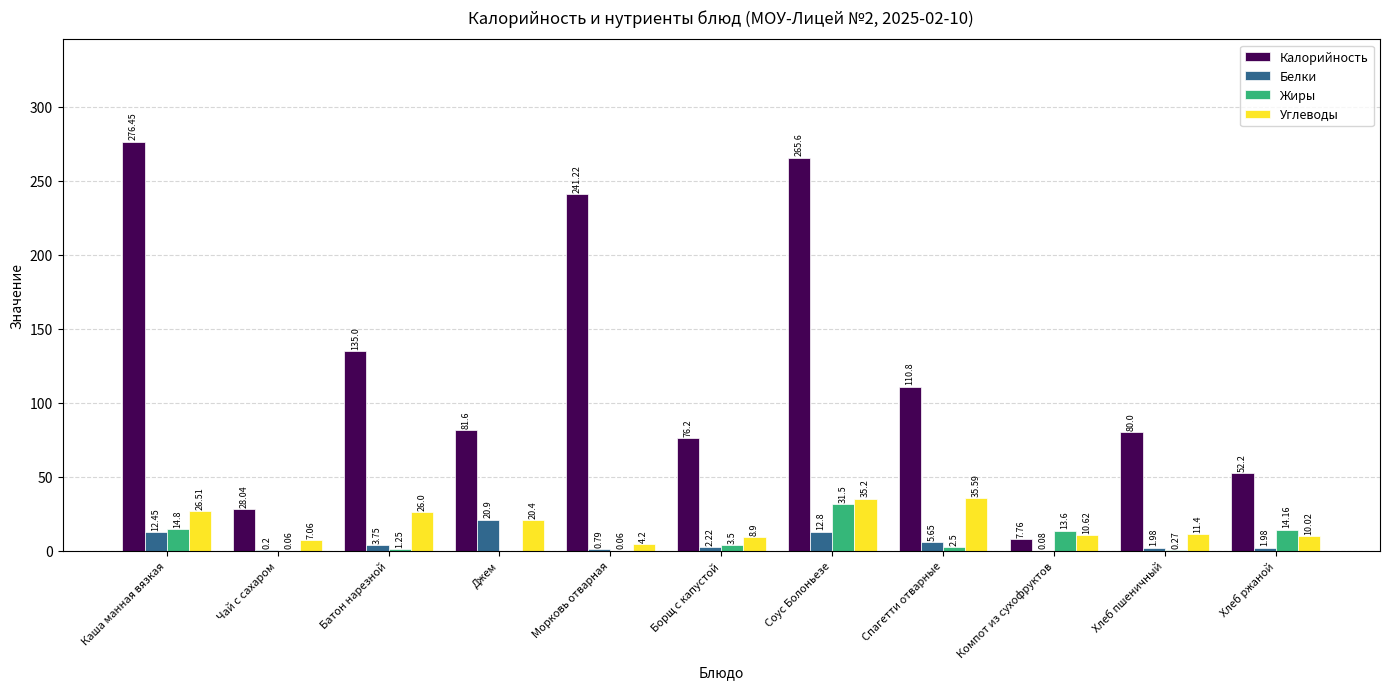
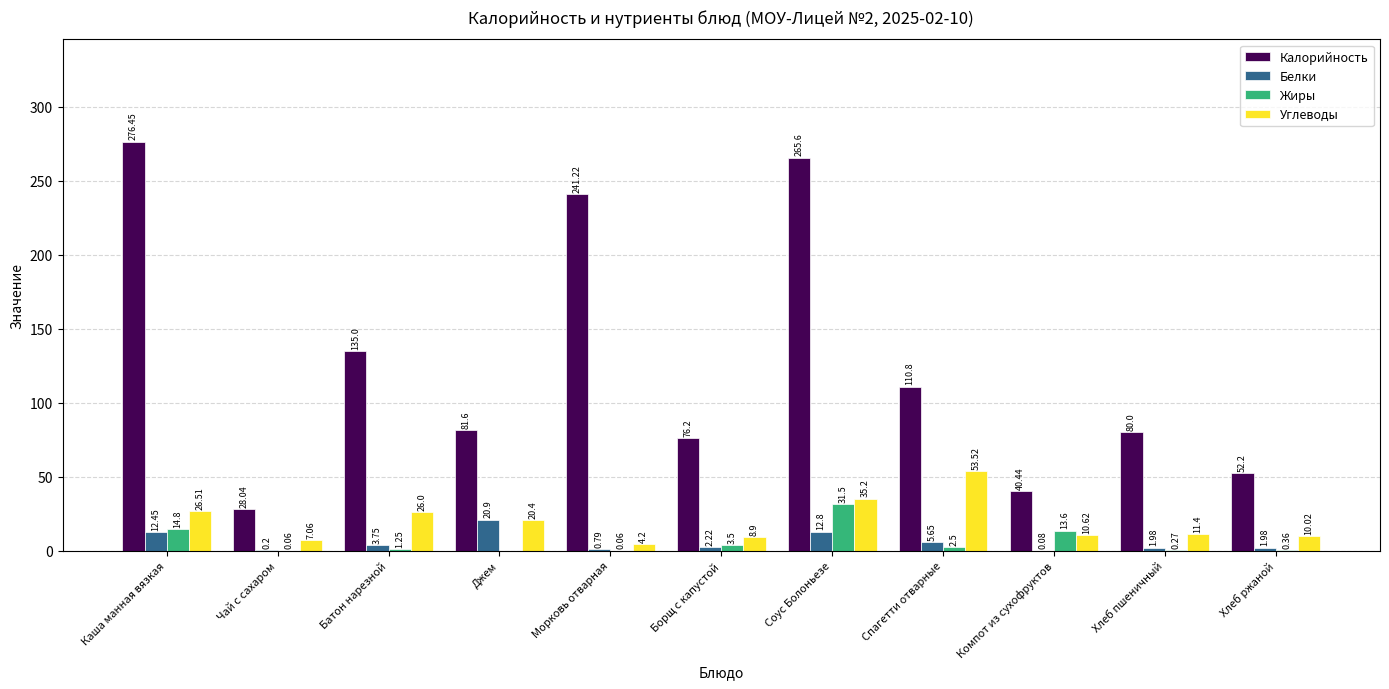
Углеводы, Спагетти отварные: 35.59 -> 53.52
Калорийность, Компот из сухофруктов: 7.76 -> 40.44
Жиры, Хлеб ржаной: 14.16 -> 0.36
